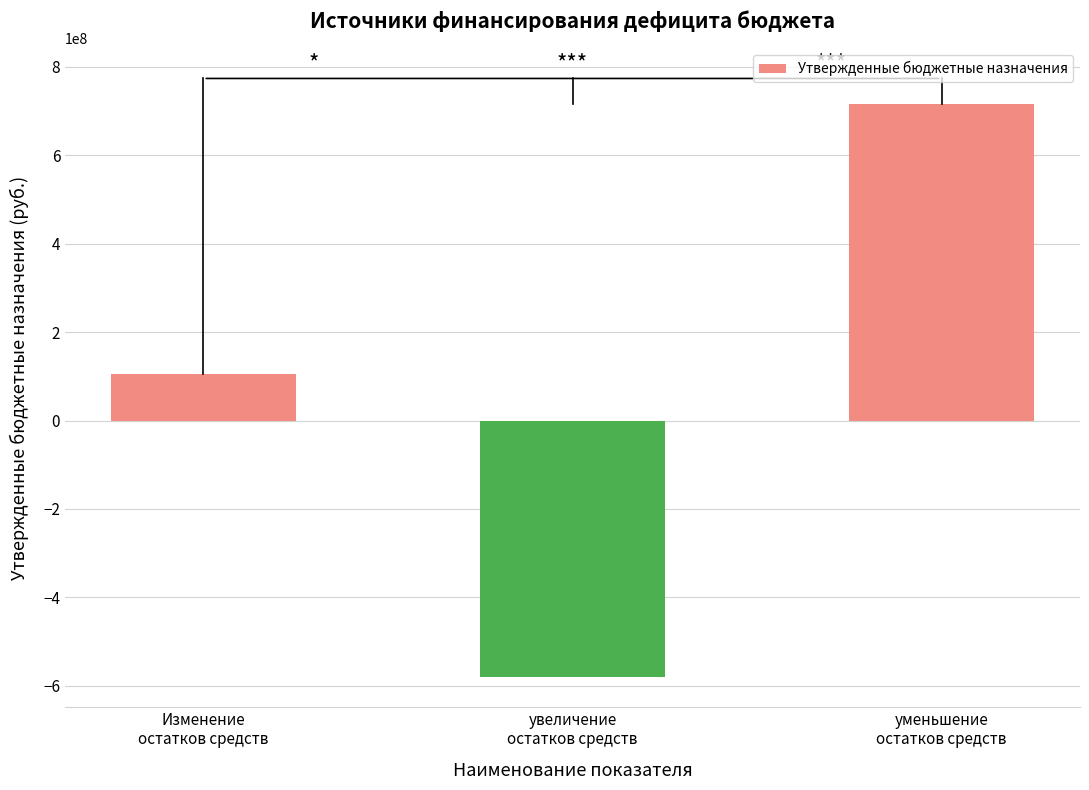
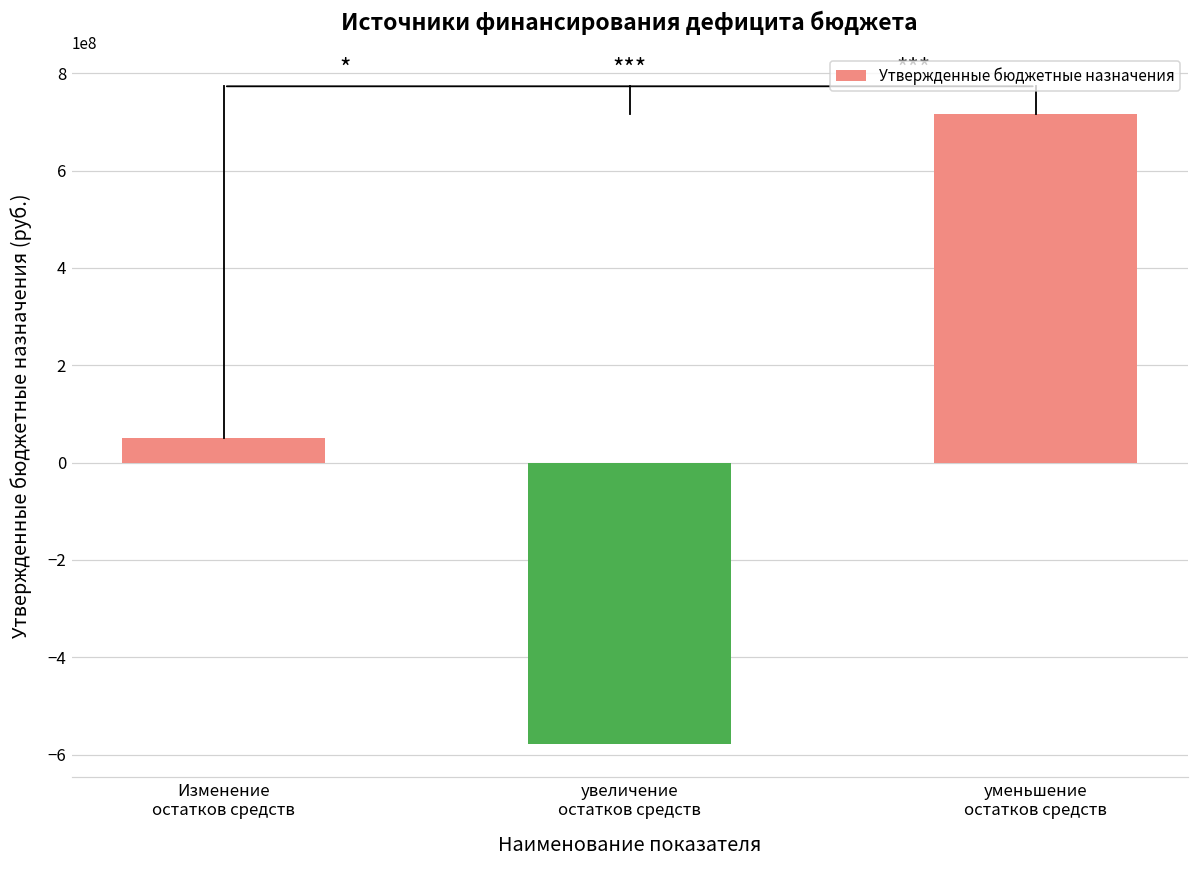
Утвержденные бюджетные назначения, Изменение остатков средств: 110000000 -> 50000000
